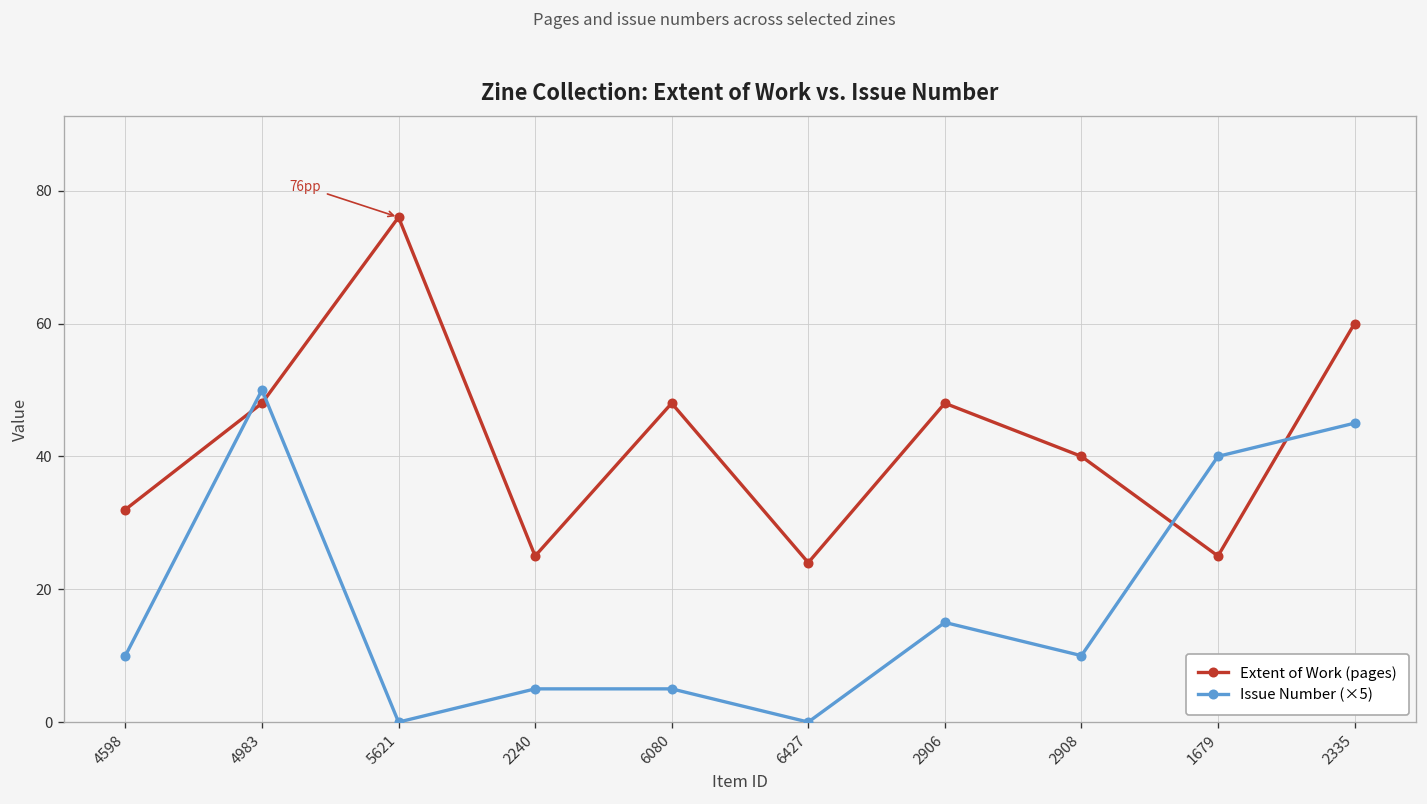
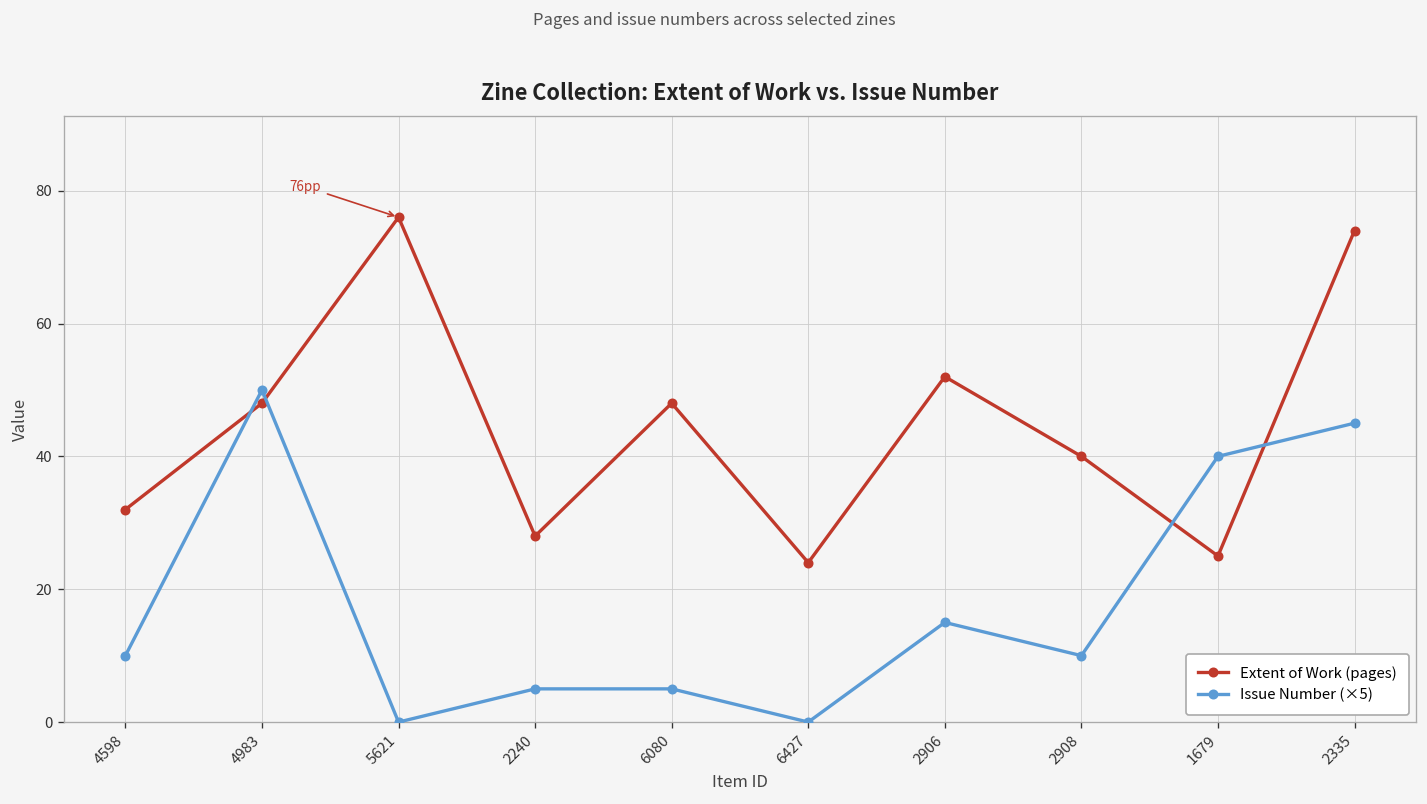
Extent of Work (pages), 2240: 25 -> 28
Extent of Work (pages), 2906: 48 -> 52
Extent of Work (pages), 2335: 60 -> 74
